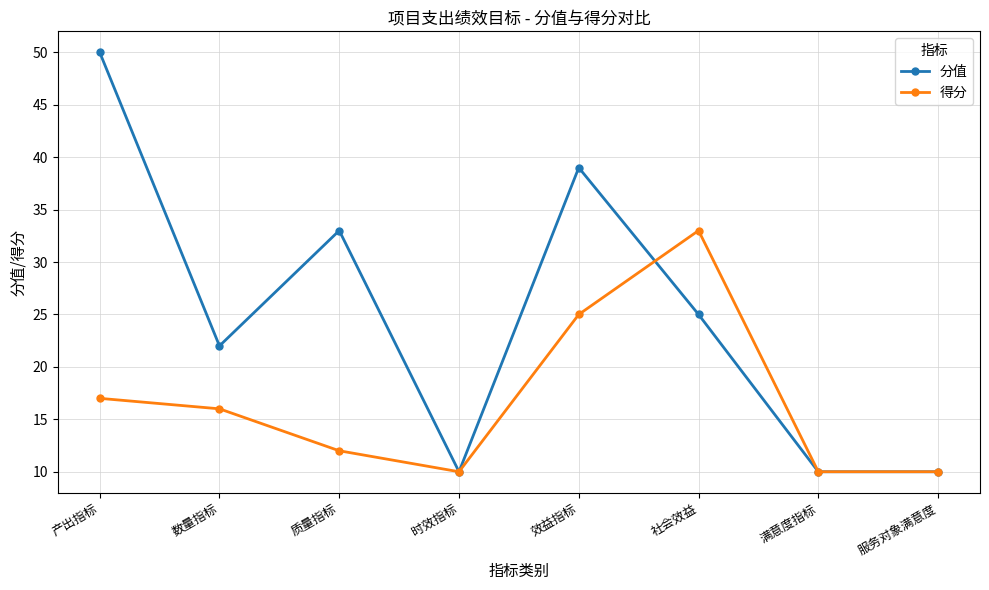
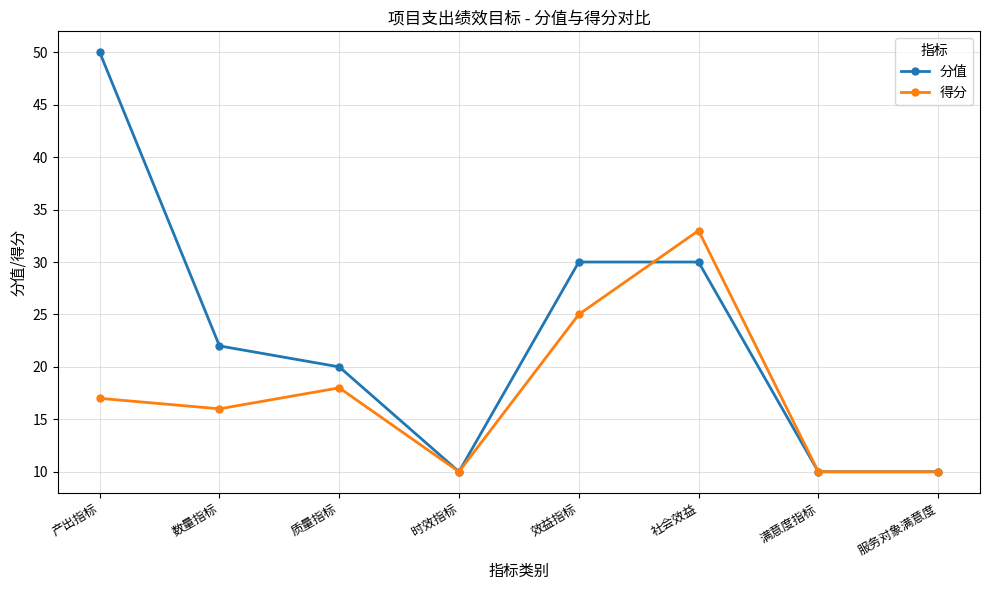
分值, 质量指标: 33 -> 20
得分, 质量指标: 12 -> 18
分值, 效益指标: 39 -> 30
分值, 社会效益: 25 -> 30
